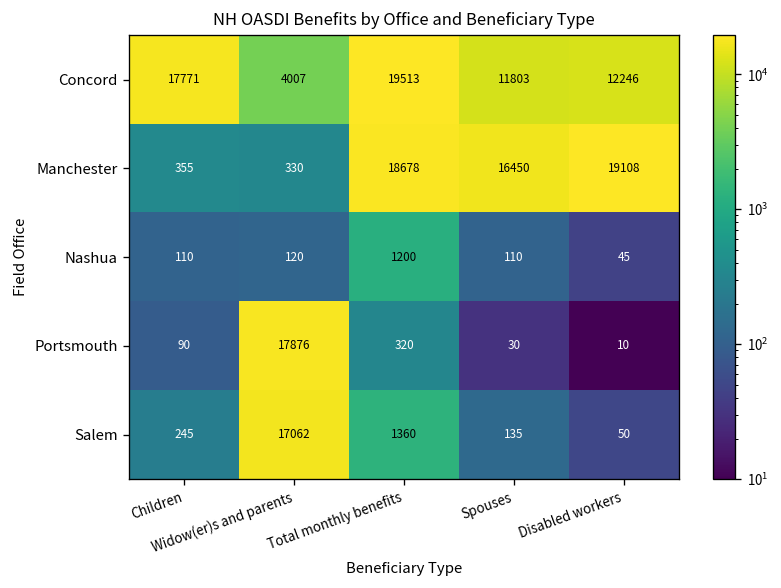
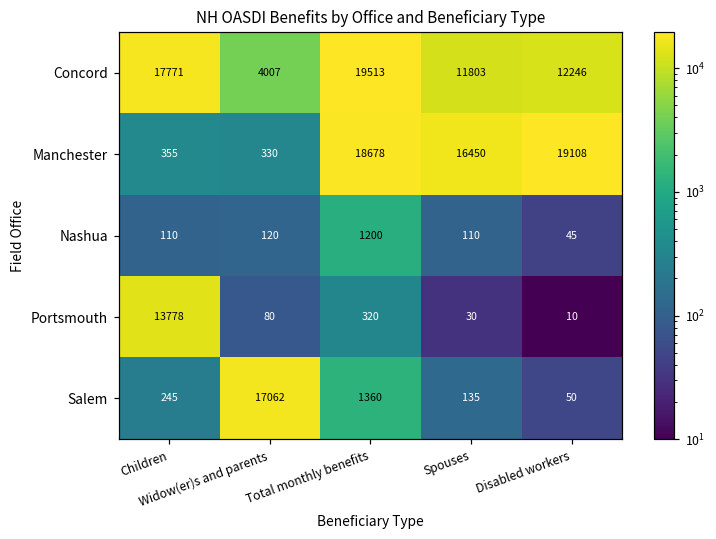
Portsmouth, Children: 90 -> 13778
Portsmouth, Widow(er)s and parents: 17876 -> 80
